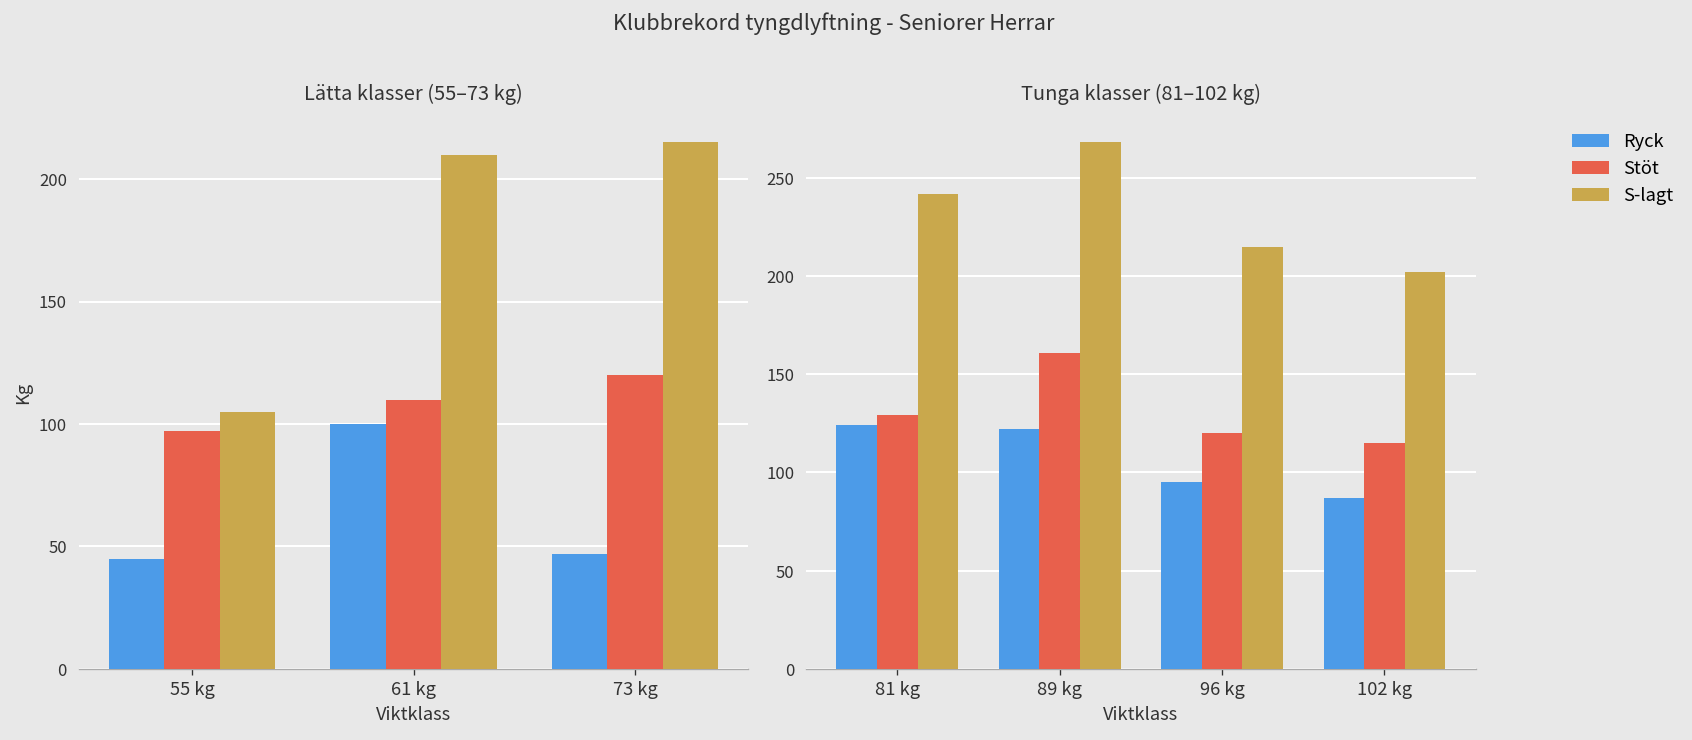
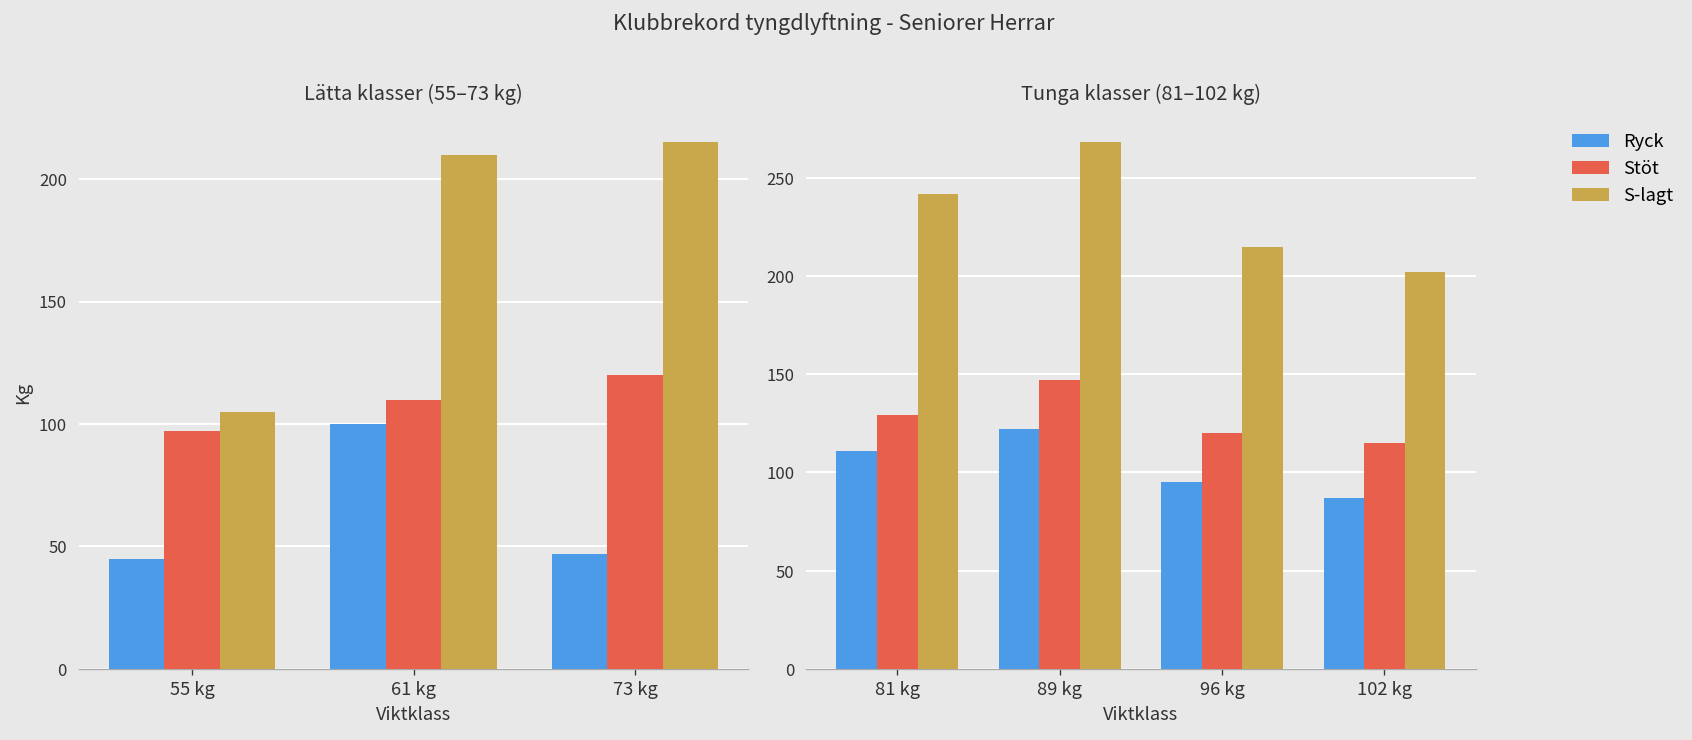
Tunga klasser (81–102 kg), Ryck, 81 kg: 124 -> 111
Tunga klasser (81–102 kg), Stöt, 89 kg: 161 -> 147
